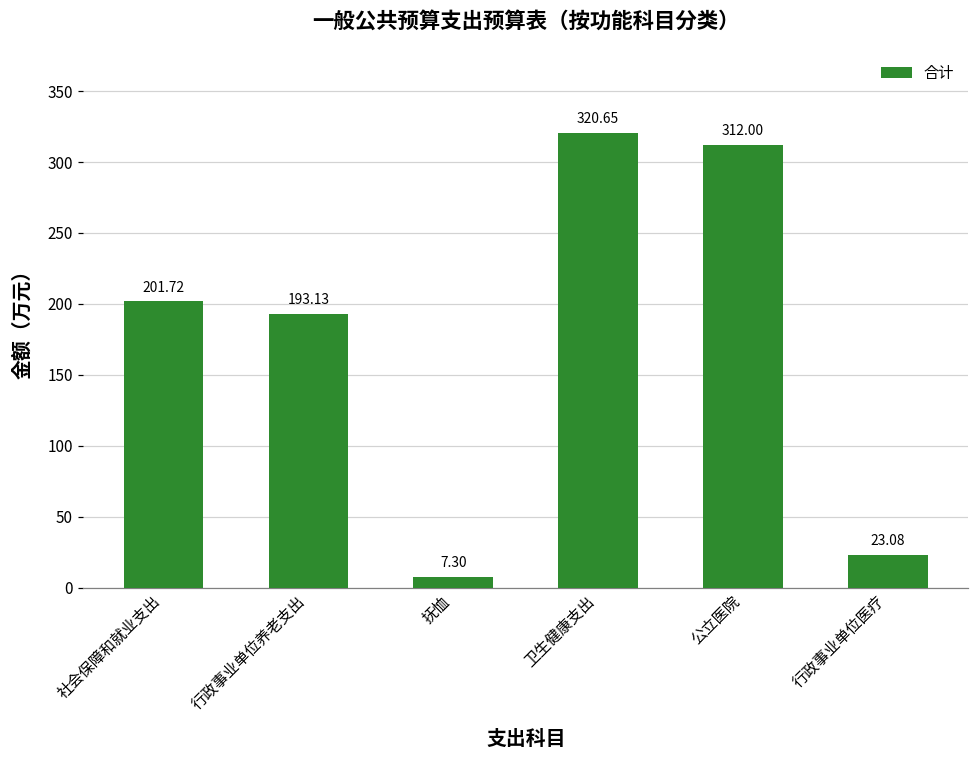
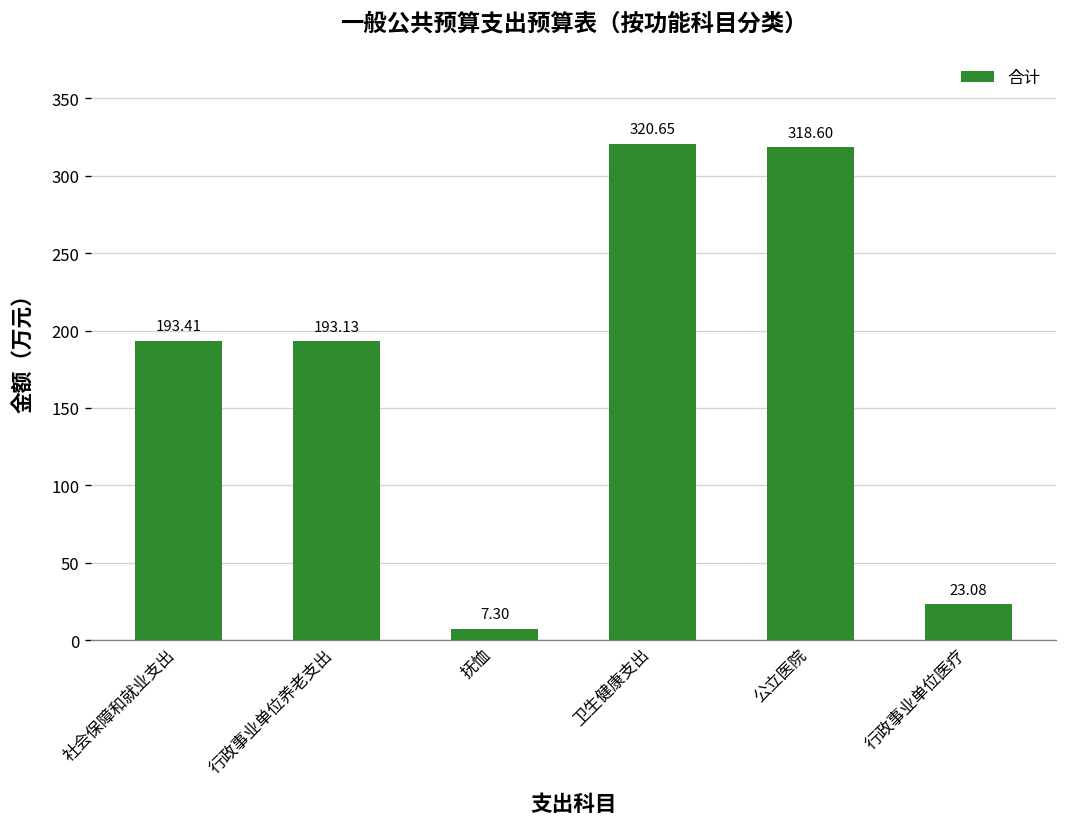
社会保障和就业支出: 201.72 -> 193.41
公立医院: 312.00 -> 318.60
